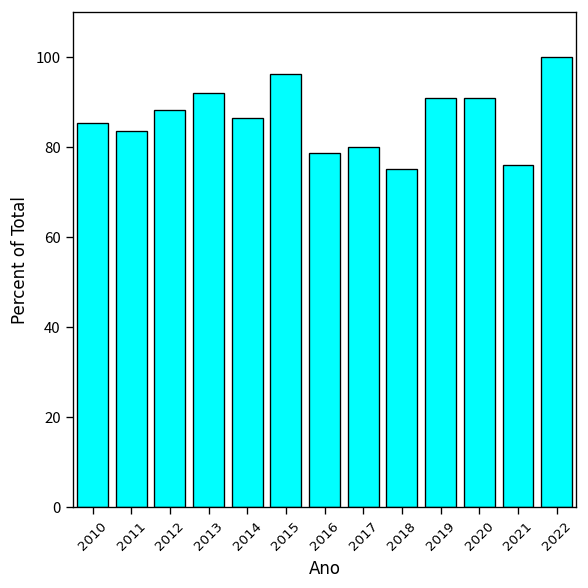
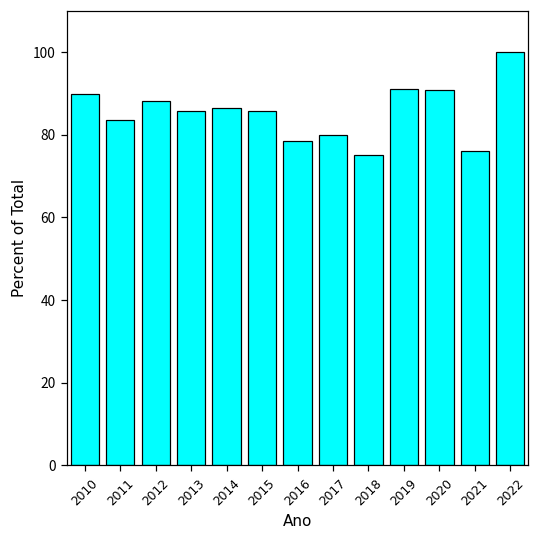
2010: 85 -> 90
2013: 92 -> 86
2015: 96 -> 86
